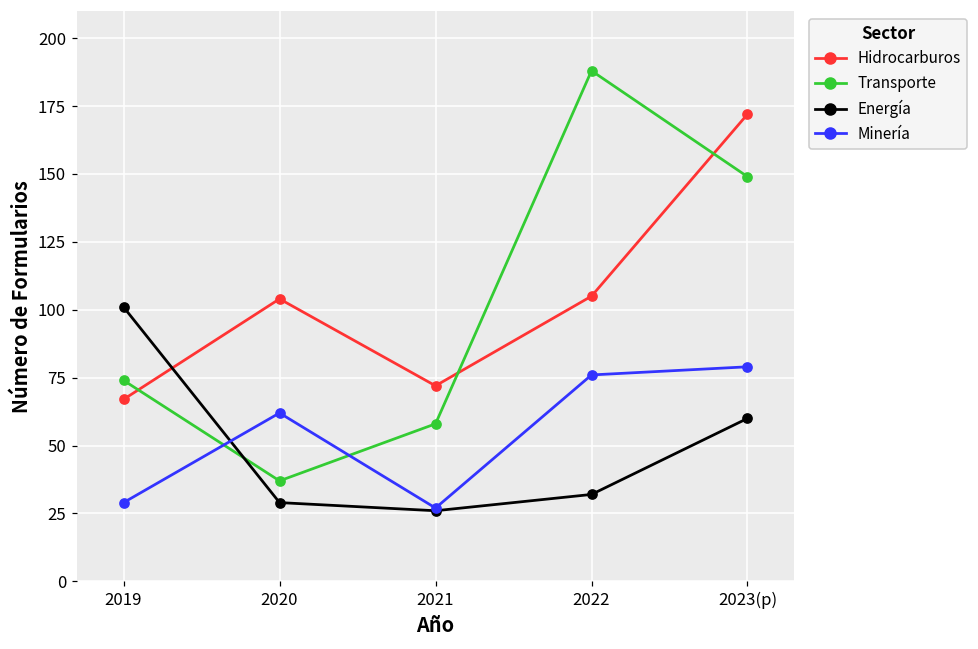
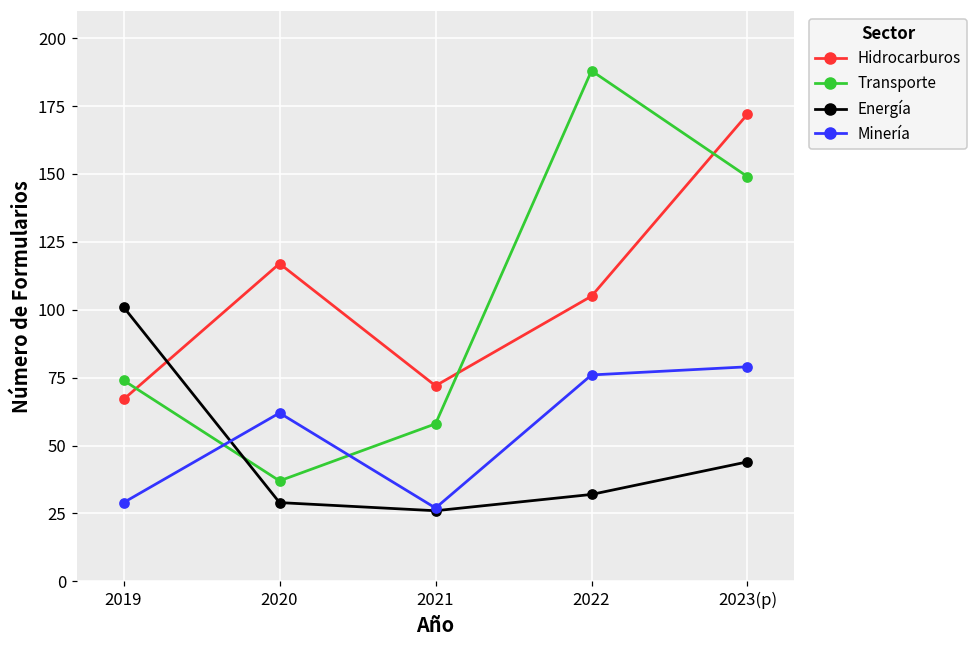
Hidrocarburos, 2020: 104 -> 117
Energía, 2023(p): 60 -> 44
